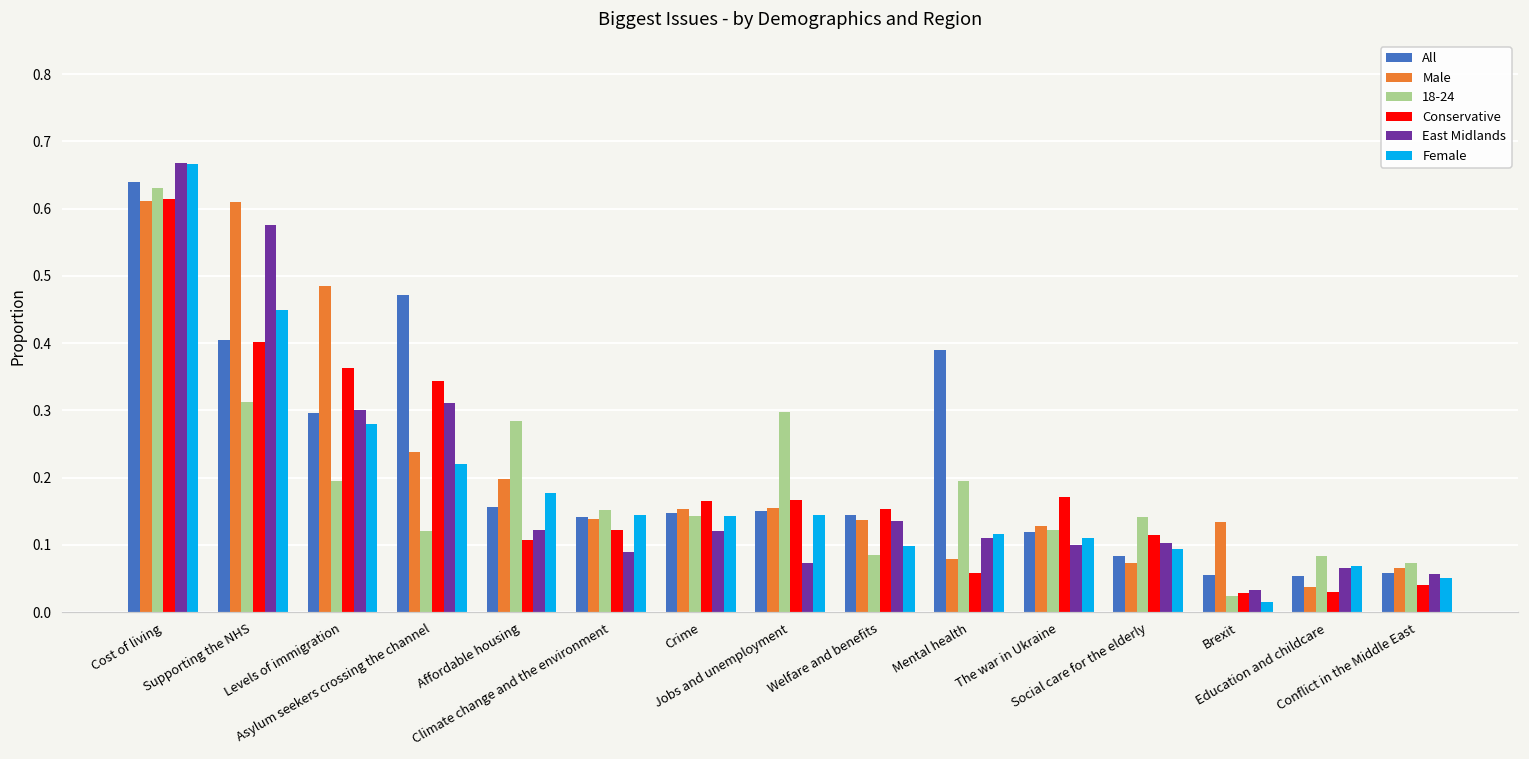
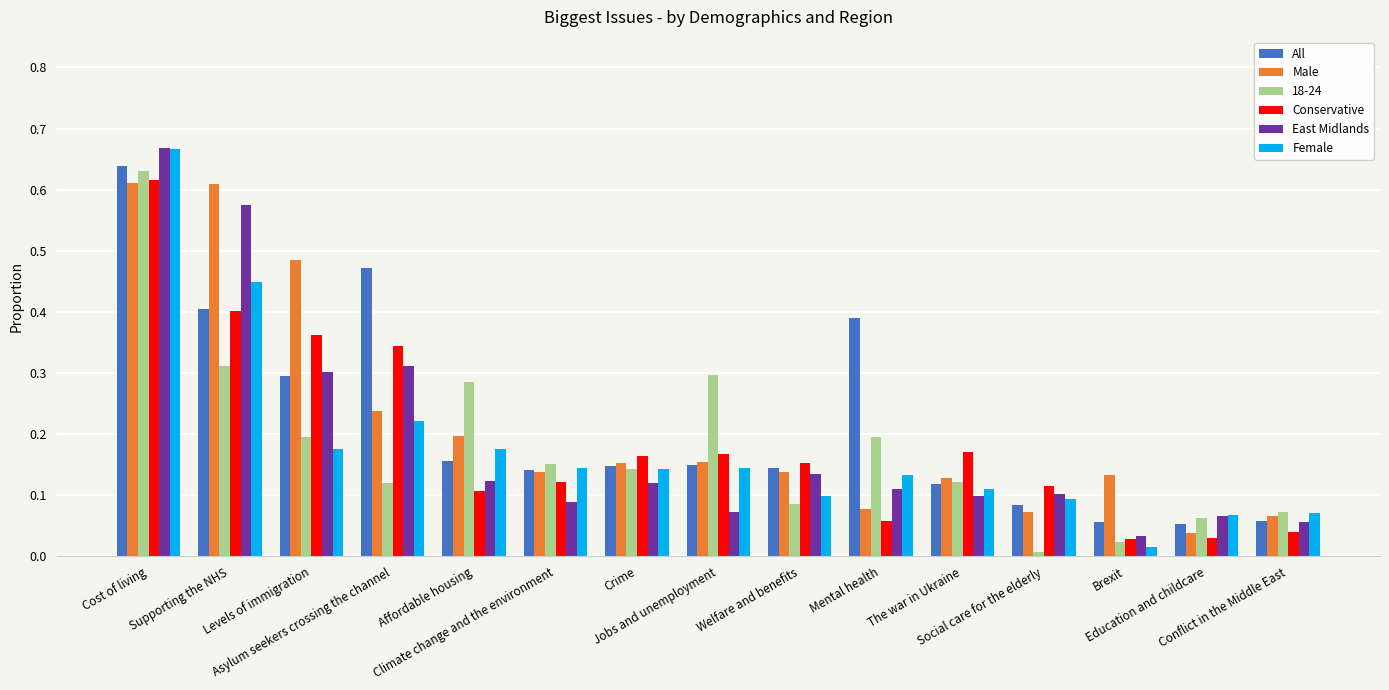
Female, Levels of immigration: 0.28 -> 0.18
Female, Mental health: 0.12 -> 0.13
18-24, Social care for the elderly: 0.14 -> 0.01
18-24, Education and childcare: 0.08 -> 0.06
Female, Conflict in the Middle East: 0.05 -> 0.07
